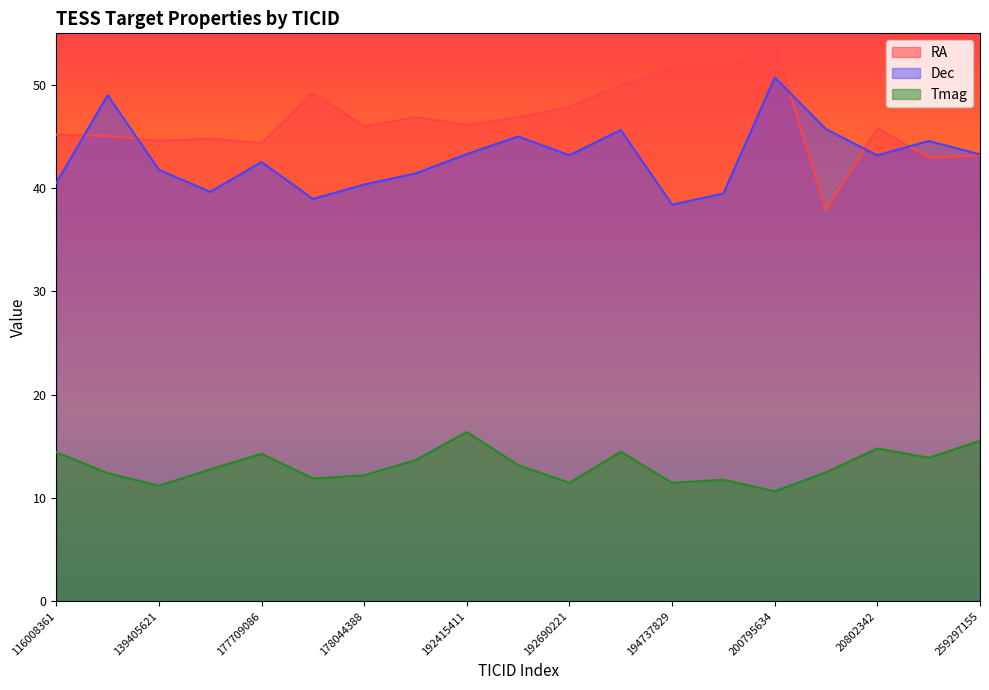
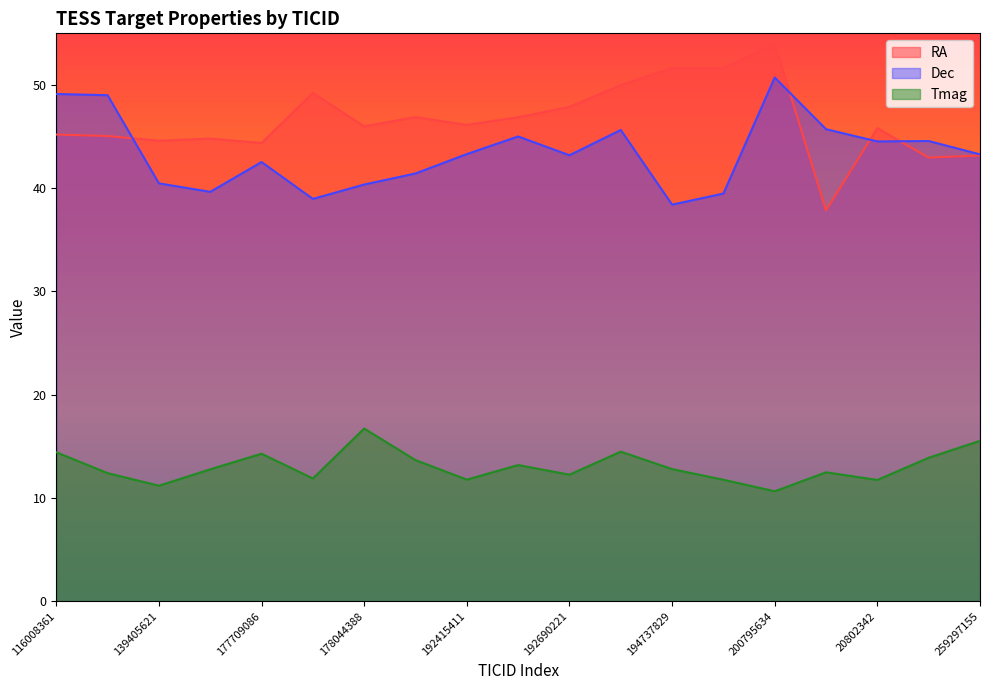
Dec, 116008361: 40.5 -> 49.1
Dec, 139405621: 41.8 -> 40.5
Tmag, 178044388: 12.2 -> 16.7
Tmag, 192415411: 16.4 -> 11.8
Tmag, 192690221: 11.5 -> 12.3
Tmag, 194737829: 11.5 -> 12.8
Dec, 20802342: 43.2 -> 44.5
Tmag, 20802342: 14.8 -> 11.7
